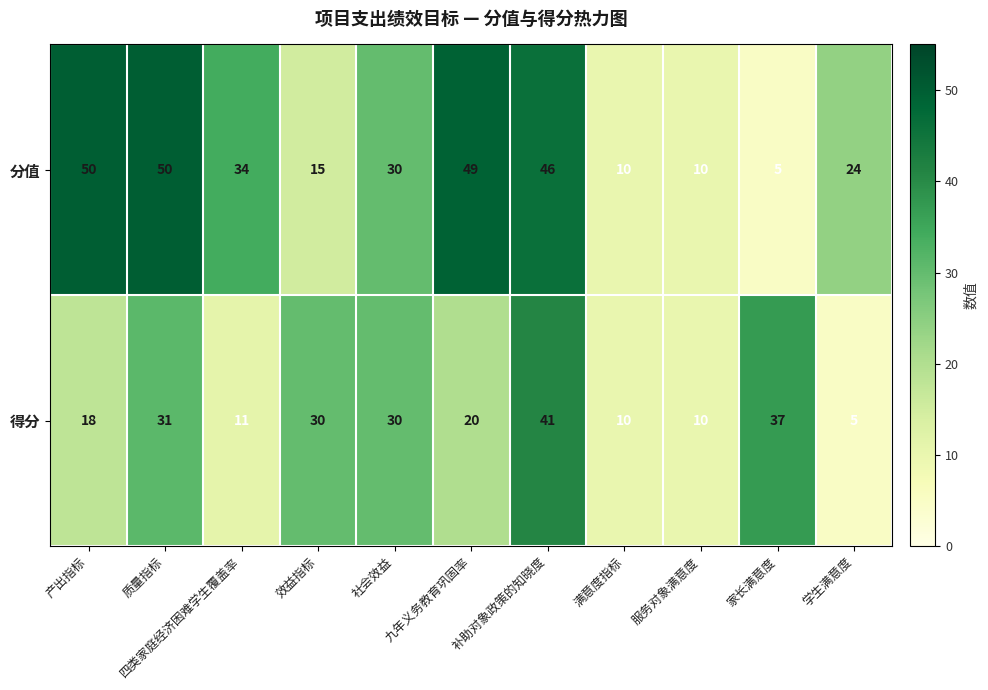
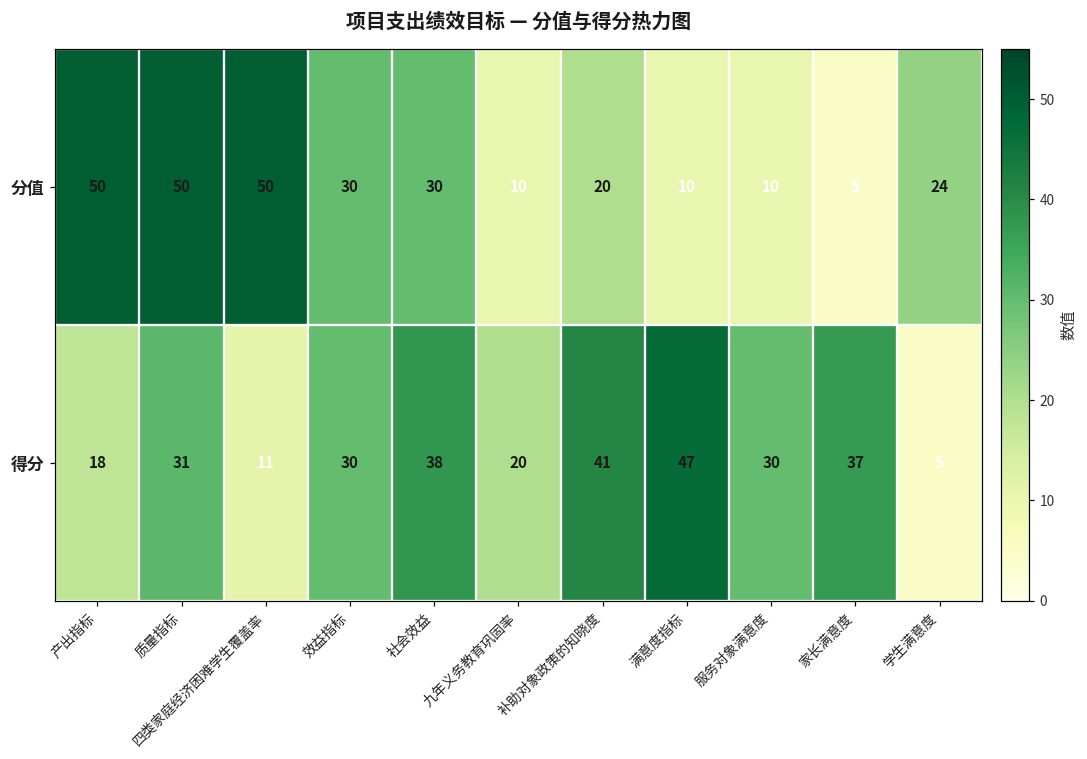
分值, 四类家庭经济困难学生覆盖率: 34 -> 50
分值, 效益指标: 15 -> 30
分值, 九年义务教育巩固率: 49 -> 10
分值, 补助对象政策的知晓度: 46 -> 20
得分, 社会效益: 30 -> 38
得分, 满意度指标: 10 -> 47
得分, 服务对象满意度: 10 -> 30
